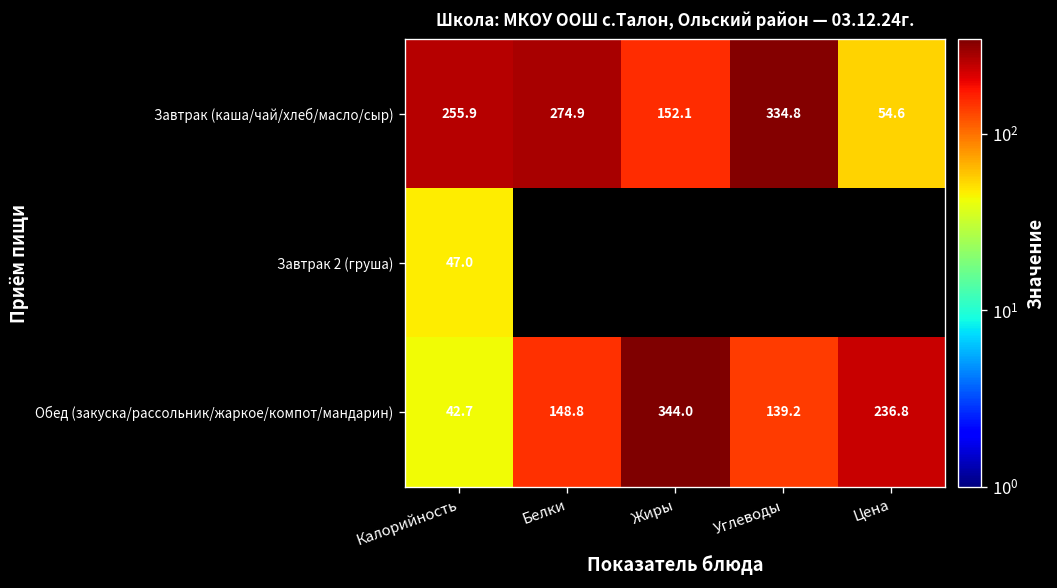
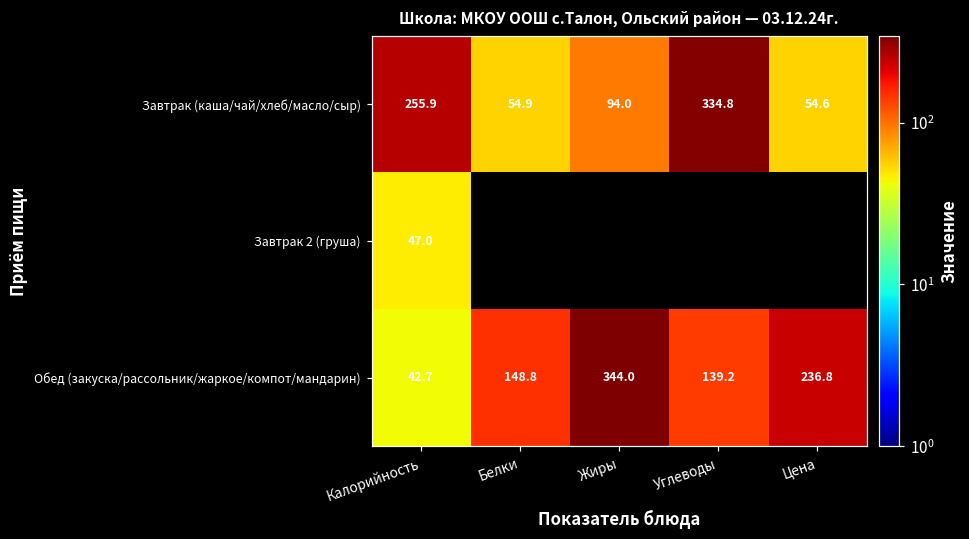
Завтрак (каша/чай/хлеб/масло/сыр), Белки: 274.9 -> 54.9
Завтрак (каша/чай/хлеб/масло/сыр), Жиры: 152.1 -> 94.0
